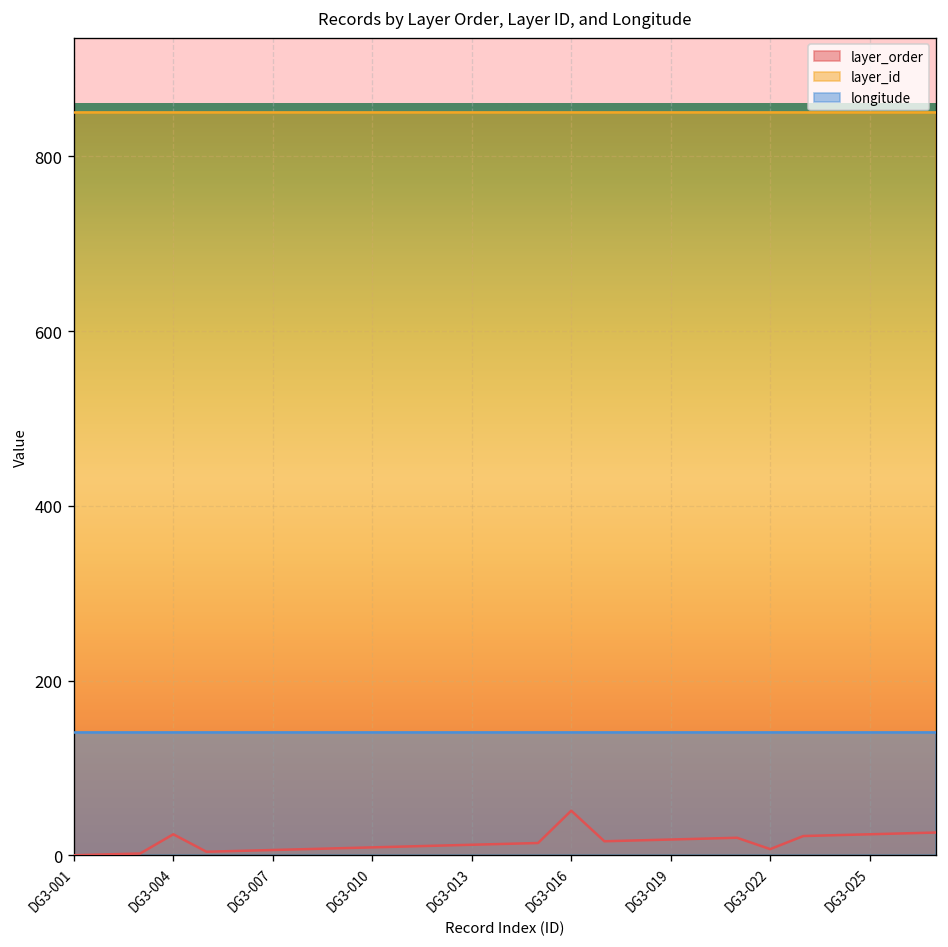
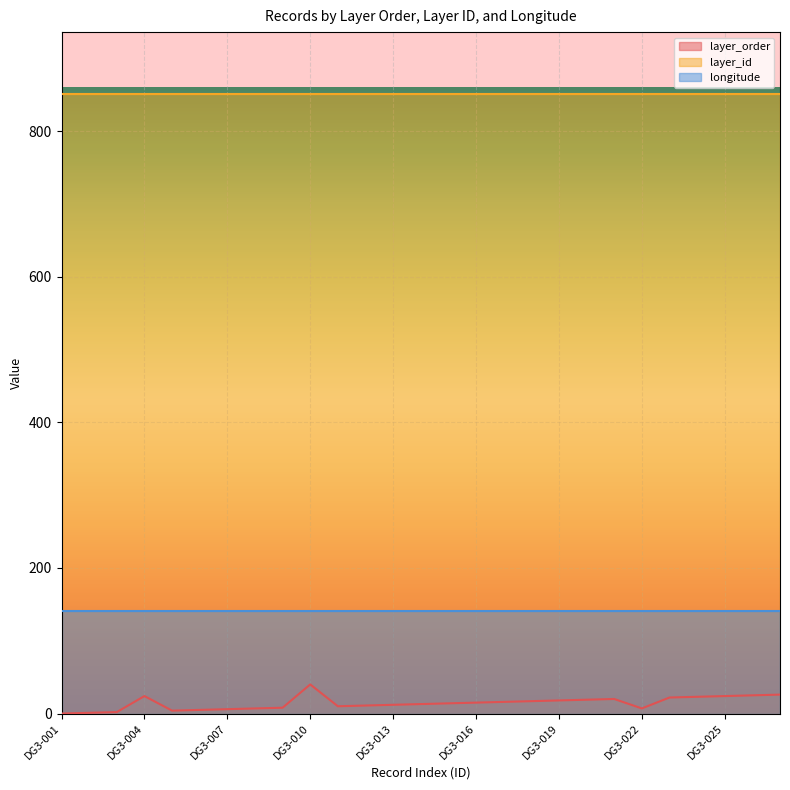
layer_order, DG3-010: 10 -> 40
layer_order, DG3-016: 50 -> 20
